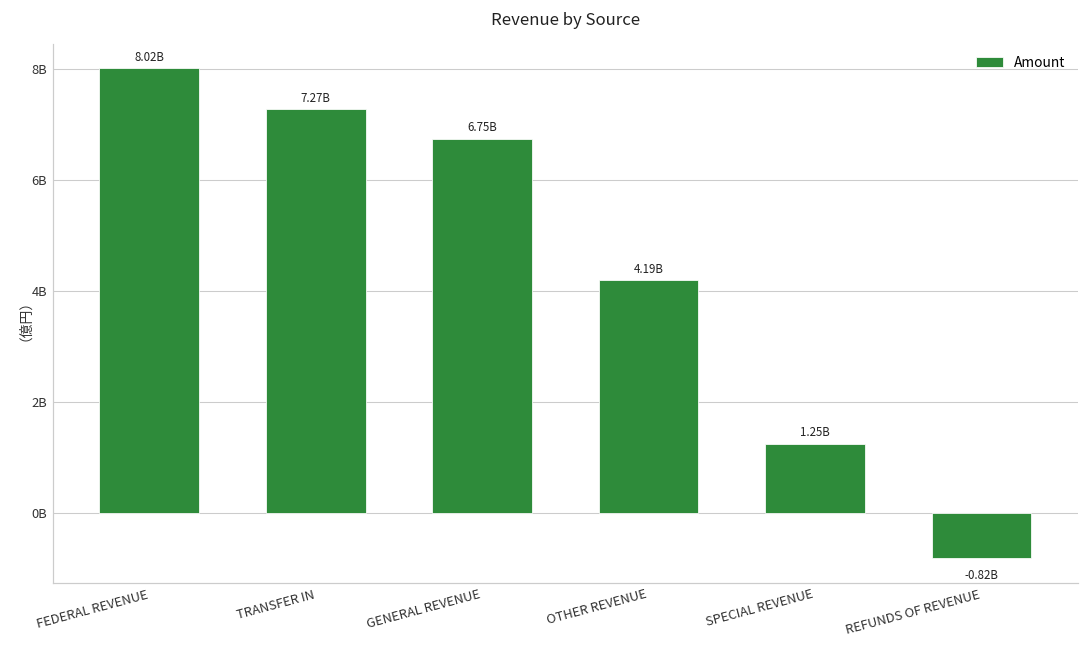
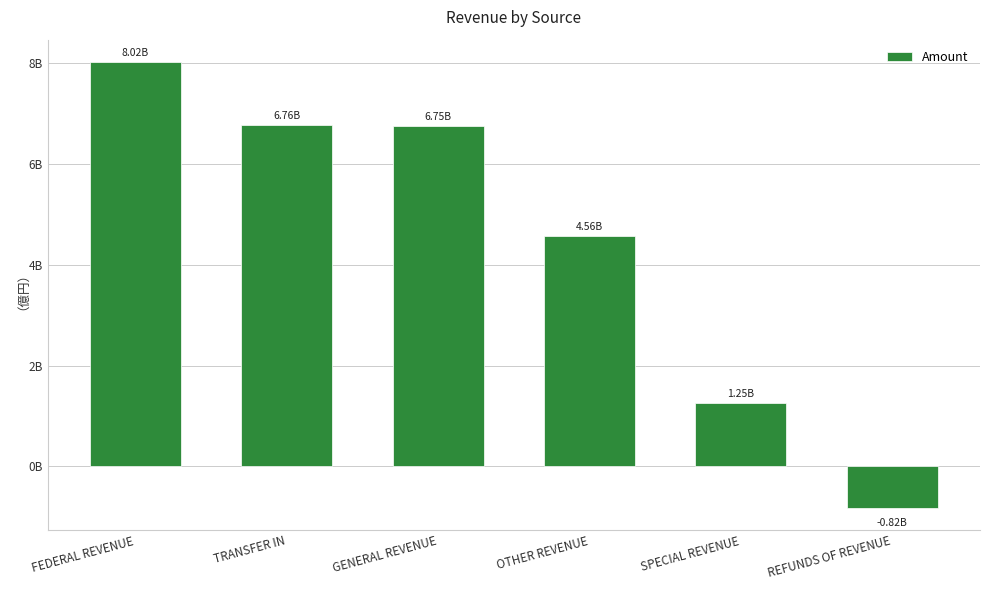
TRANSFER IN: 7.27B -> 6.76B
OTHER REVENUE: 4.19B -> 4.56B
